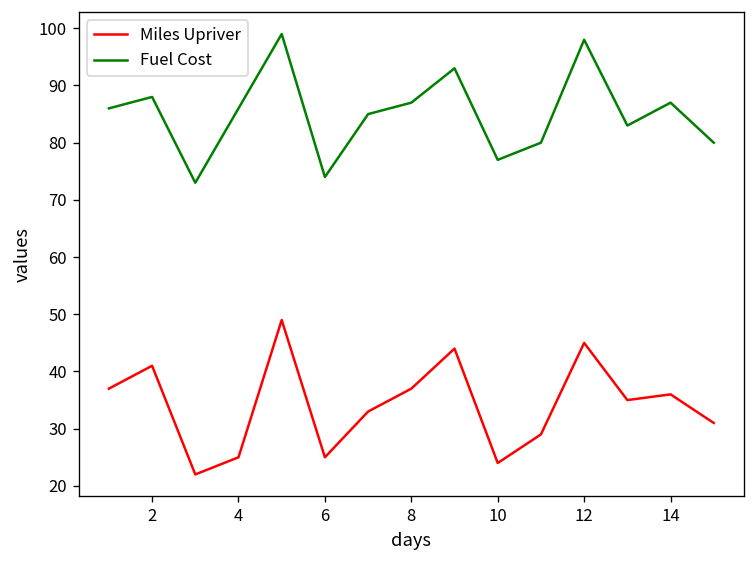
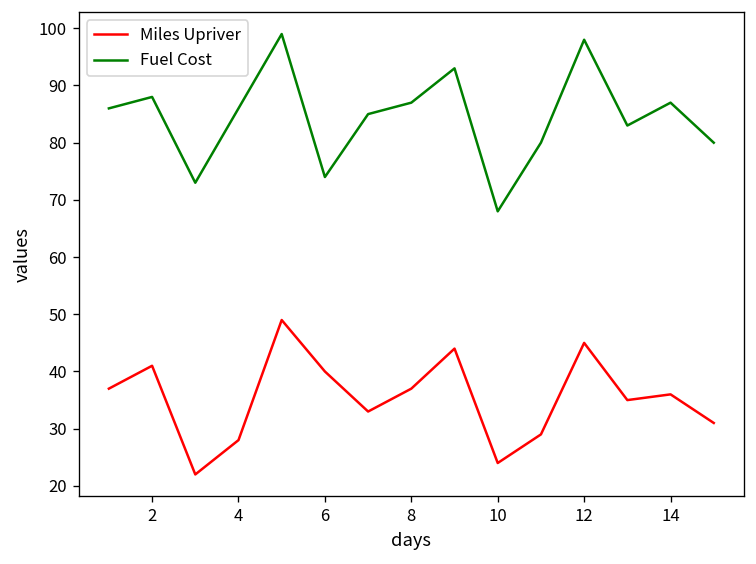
Miles Upriver, 4: 25 -> 28
Miles Upriver, 6: 25 -> 40
Fuel Cost, 10: 77 -> 68
